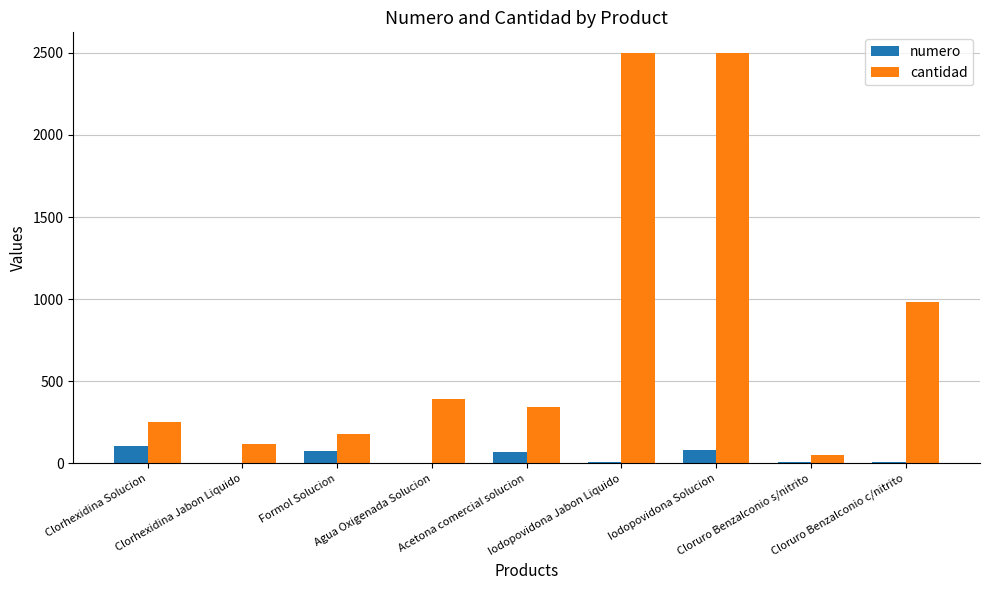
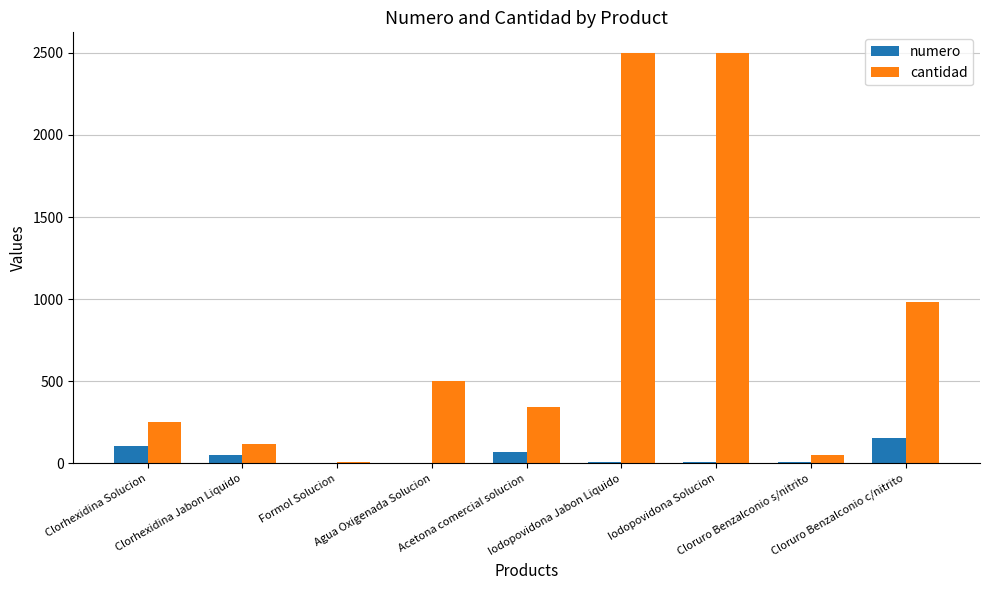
numero, Clorhexidina Jabon Liquido: 0 -> 50
numero, Formol Solucion: 70 -> 0
cantidad, Formol Solucion: 180 -> 10
cantidad, Agua Oxigenada Solucion: 390 -> 500
numero, Iodopovidona Solucion: 80 -> 10
numero, Cloruro Benzalconio c/nitrito: 10 -> 160
